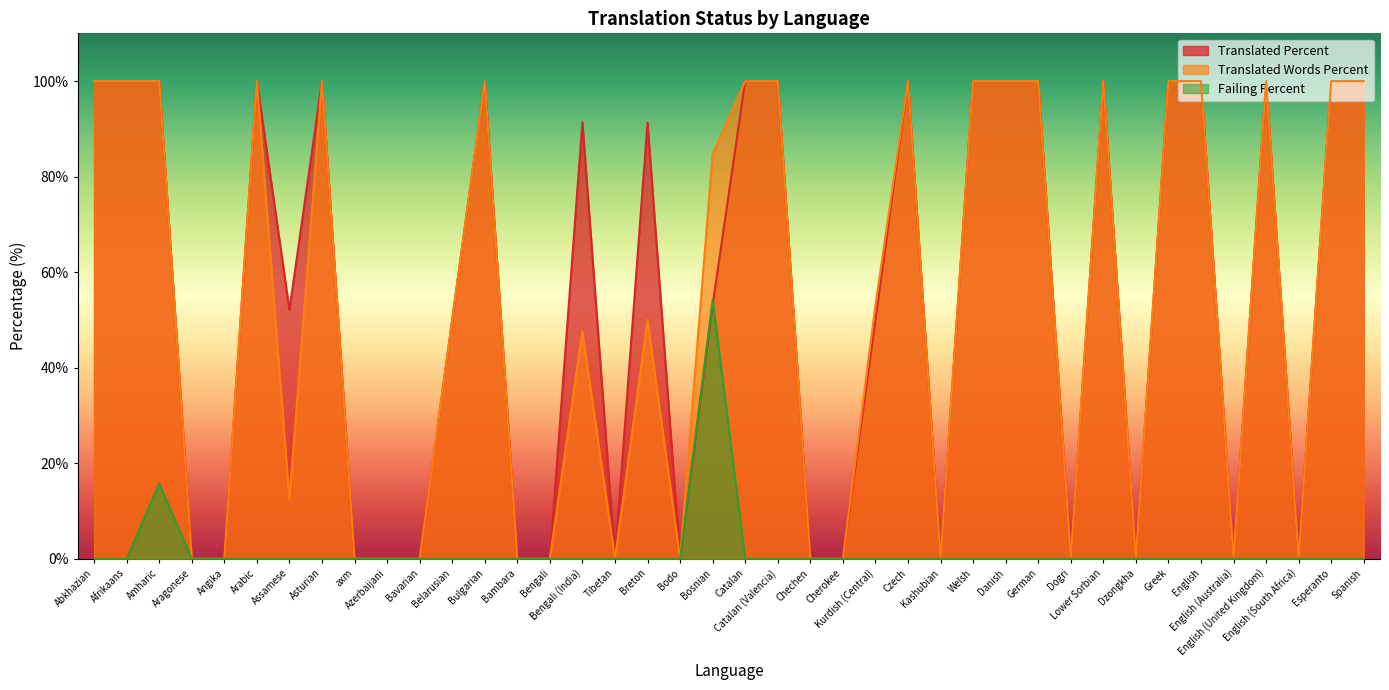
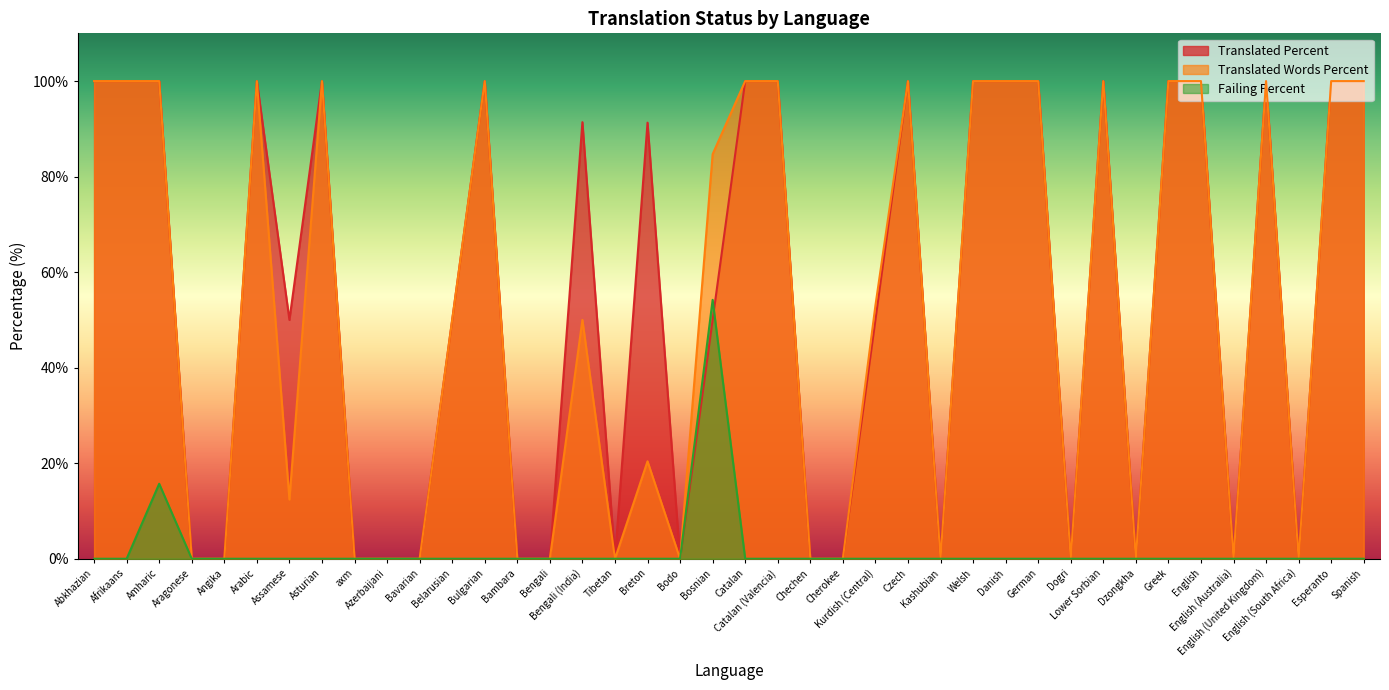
Translated Percent, Assamese: 52% -> 50%
Translated Words Percent, Bengali (India): 48% -> 50%
Translated Words Percent, Breton: 50% -> 20%
Translated Percent, Bosnian: 53% -> 50%
